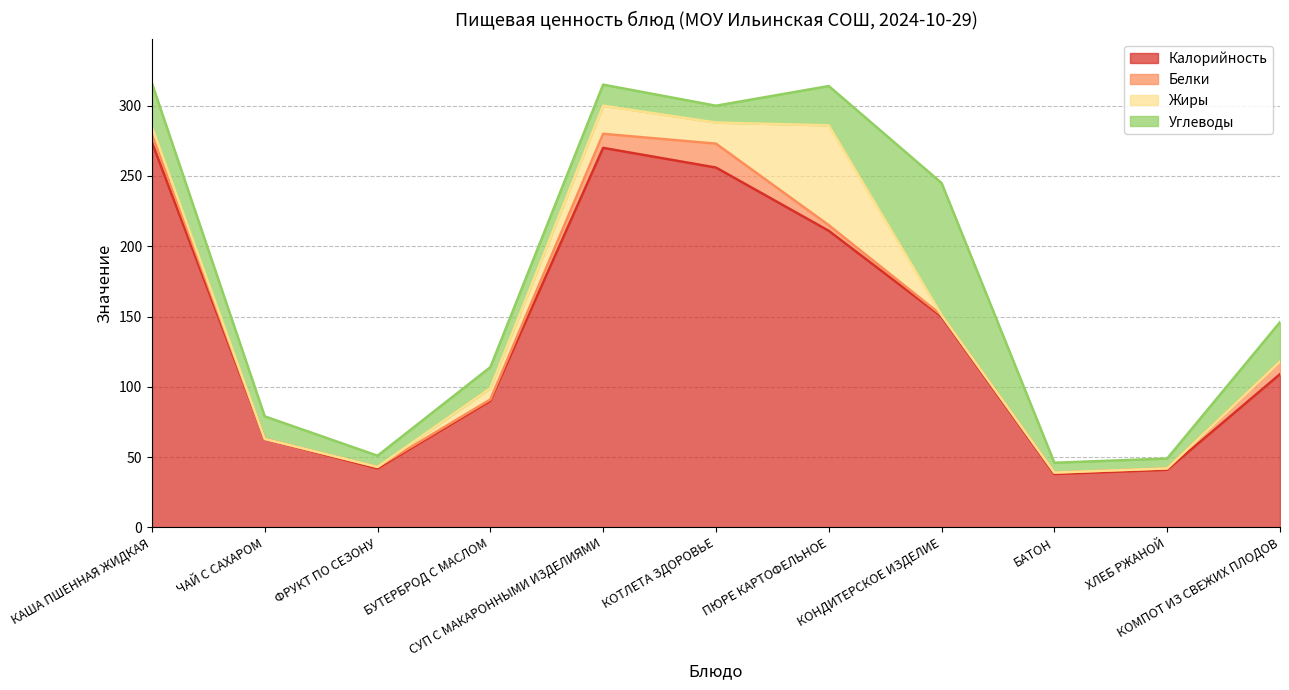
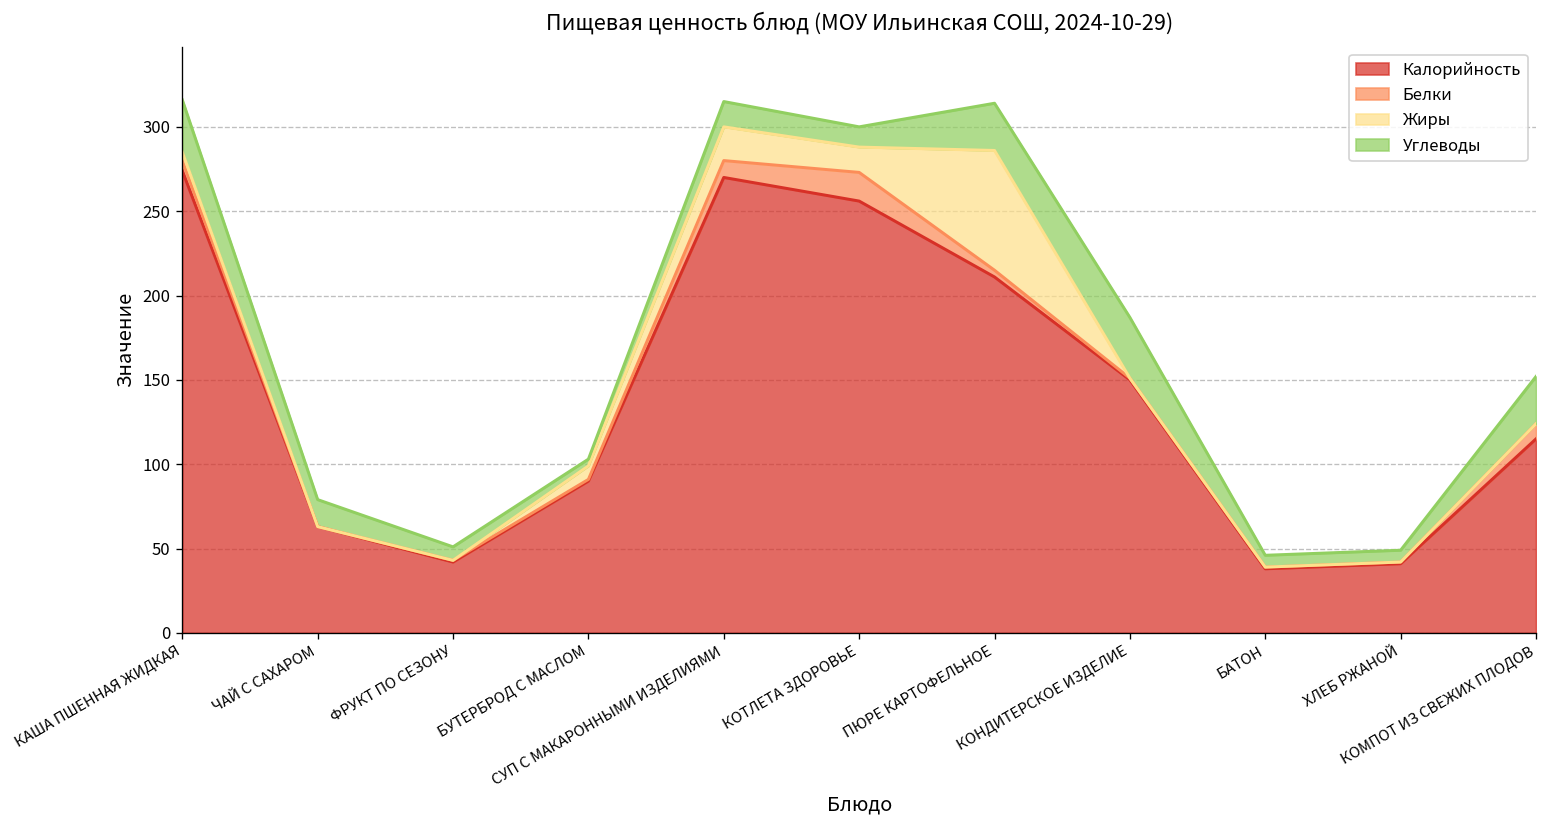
Углеводы, БУТЕРБРОД С МАСЛОМ: 15 -> 4
Углеводы, КОНДИТЕРСКОЕ ИЗДЕЛИЕ: 94 -> 36
Калорийность, КОМПОТ ИЗ СВЕЖИХ ПЛОДОВ: 109 -> 115
